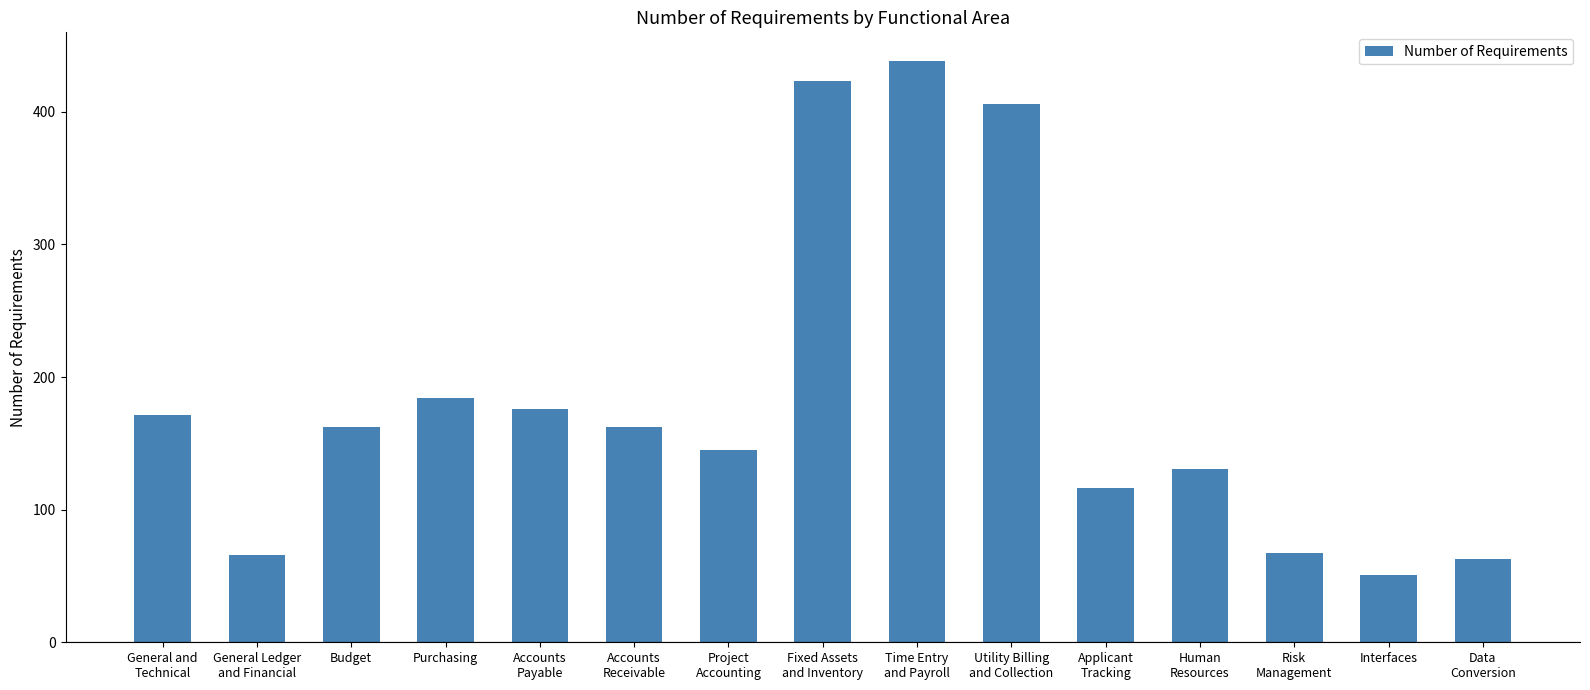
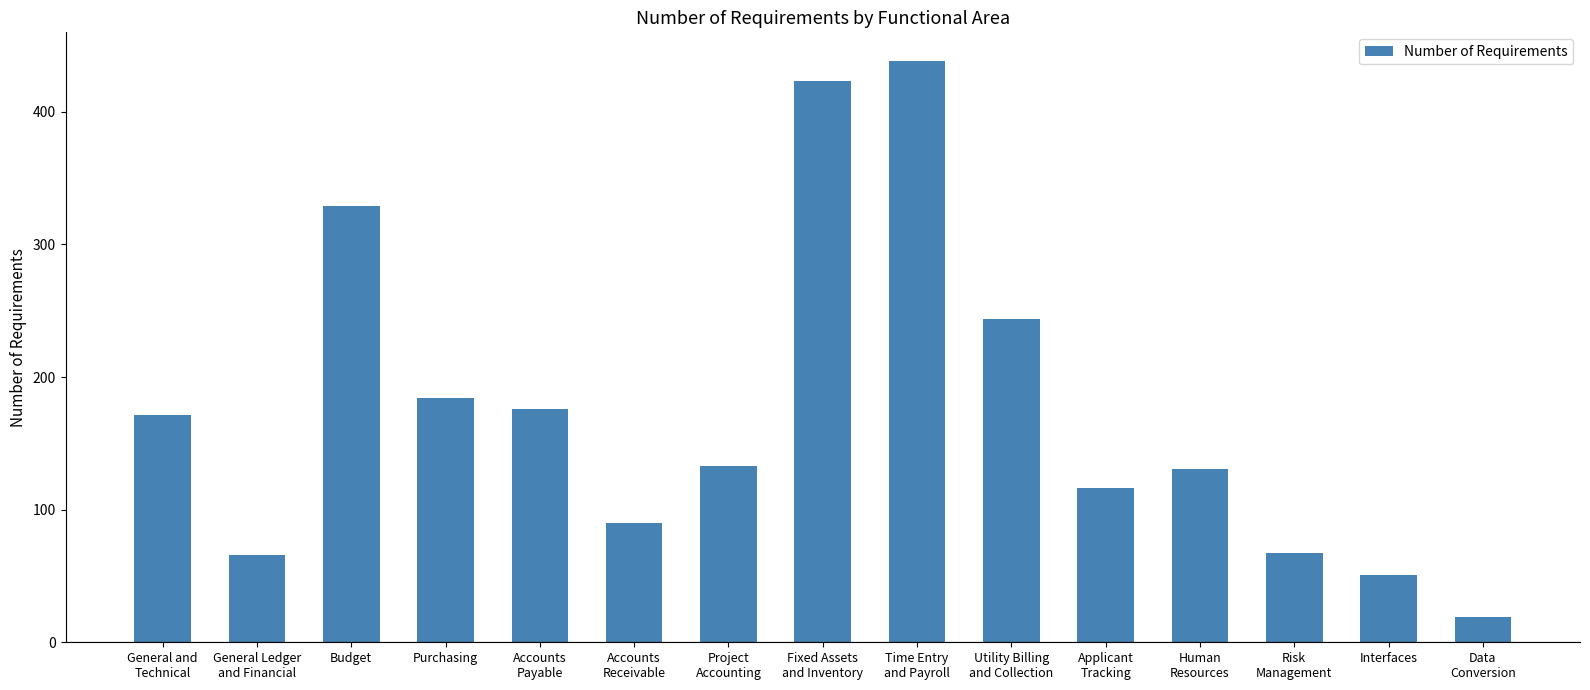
Budget: 162 -> 329
Accounts Receivable: 162 -> 90
Project Accounting: 145 -> 133
Utility Billing and Collection: 406 -> 244
Data Conversion: 63 -> 19
